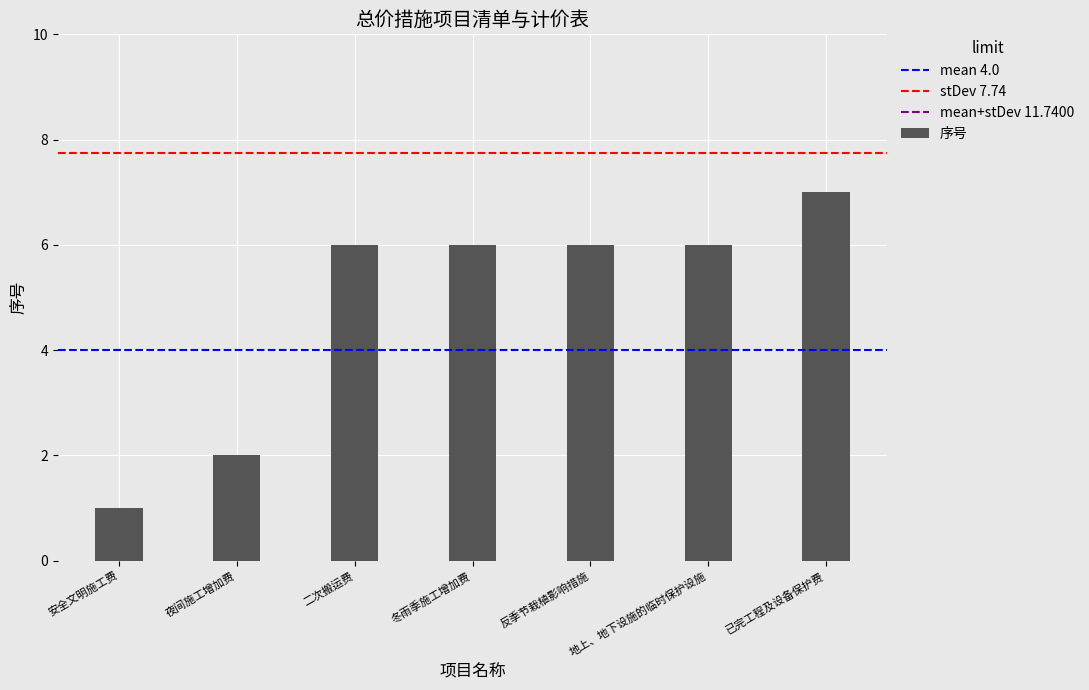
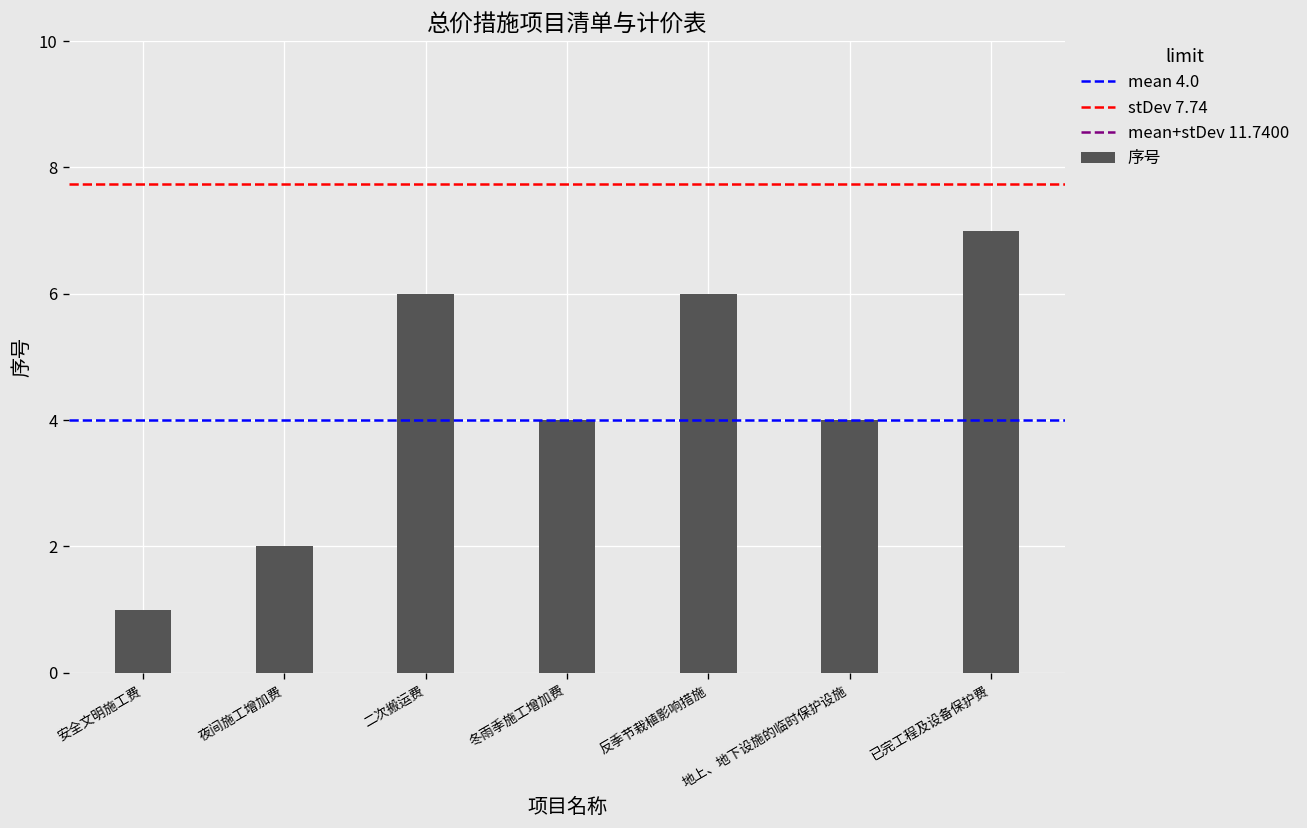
冬雨季施工增加费: 6 -> 4
地上、地下设施的临时保护设施: 6 -> 4
